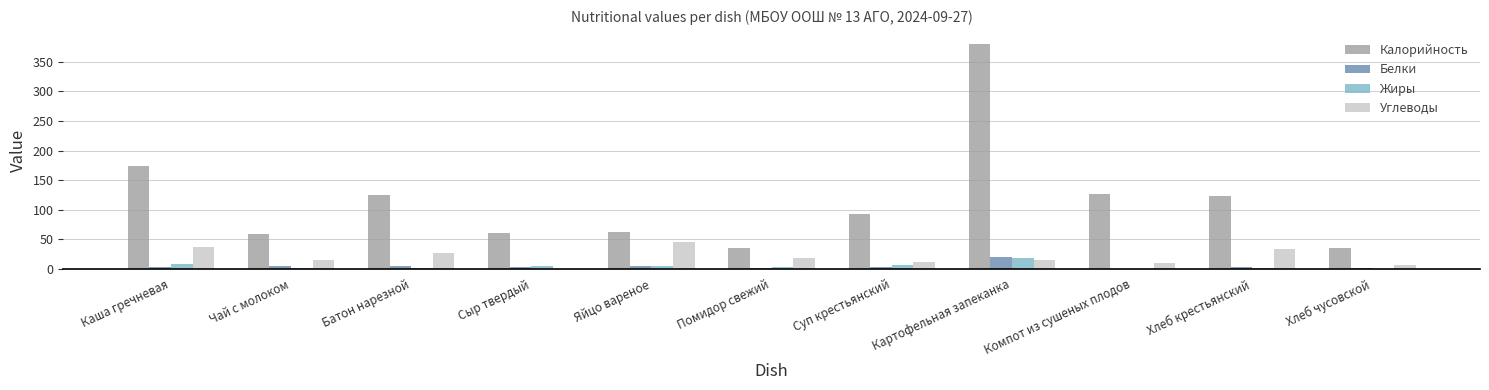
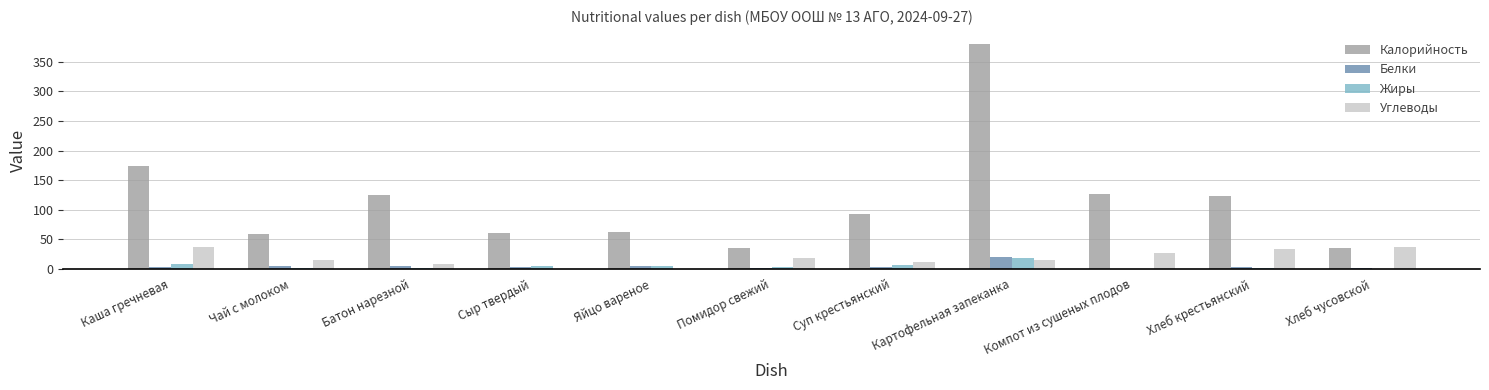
Углеводы, Батон нарезной: 30 -> 10
Углеводы, Яйцо вареное: 40 -> 0
Углеводы, Компот из сушеных плодов: 10 -> 30
Углеводы, Хлеб чусовской: 10 -> 40
